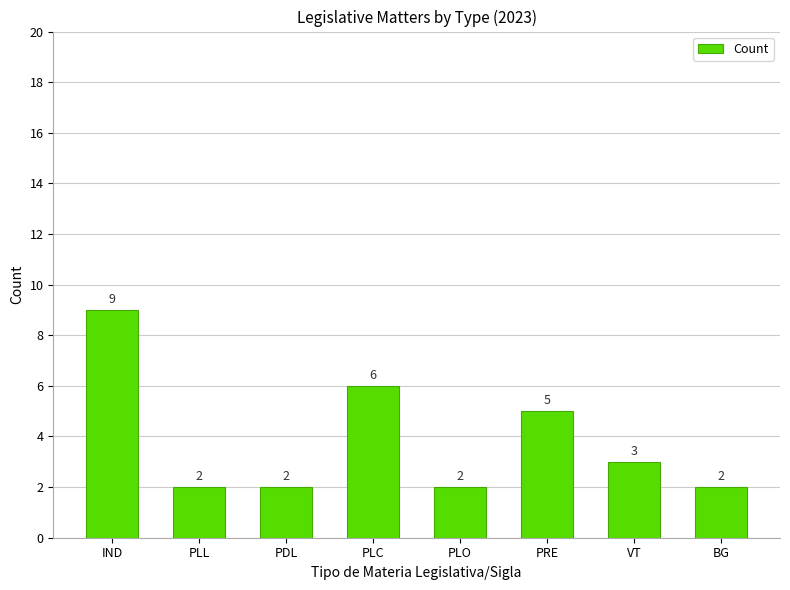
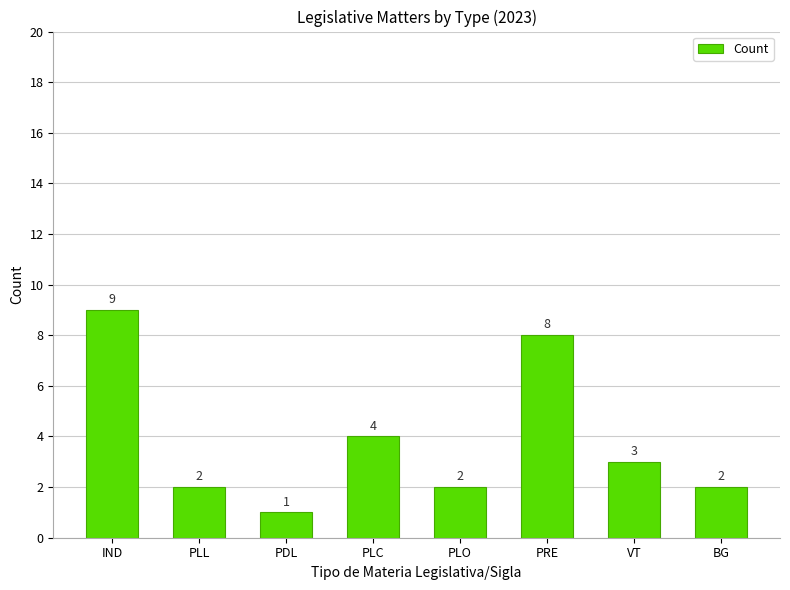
PDL: 2 -> 1
PLC: 6 -> 4
PRE: 5 -> 8
